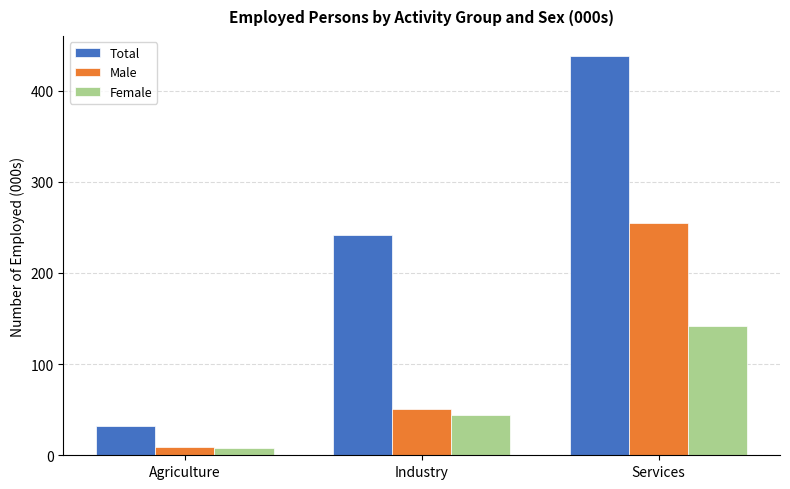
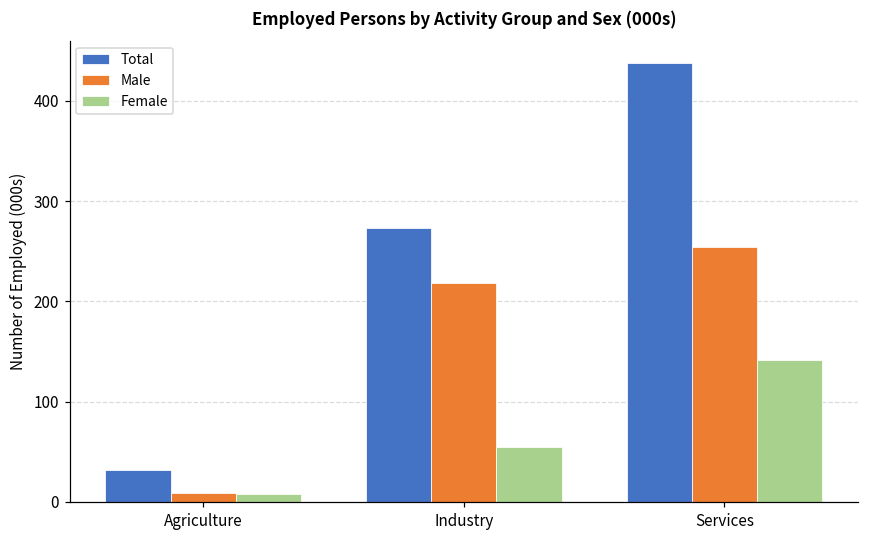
Total, Industry: 240 -> 270
Male, Industry: 50 -> 220
Female, Industry: 40 -> 50
